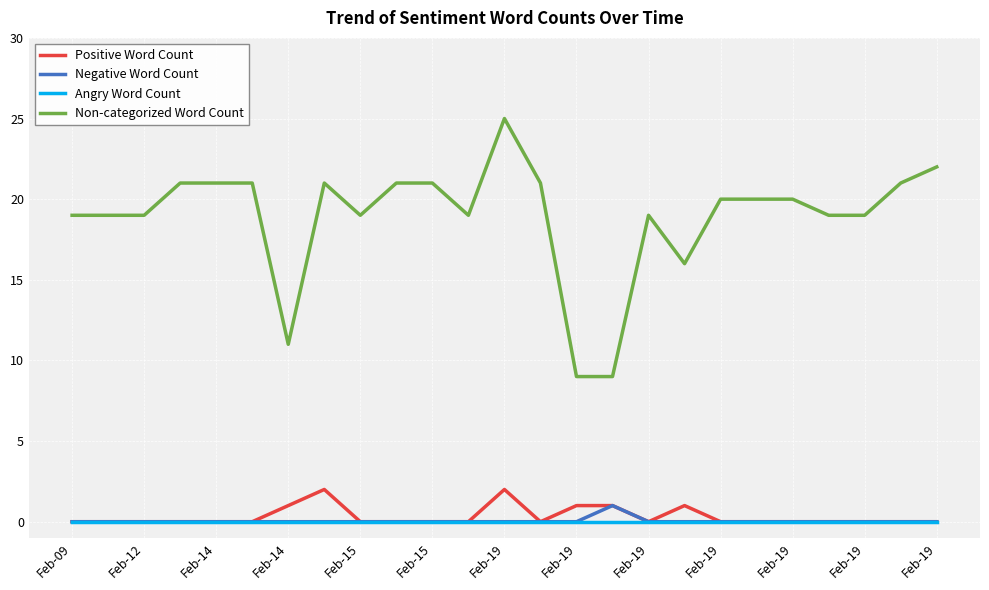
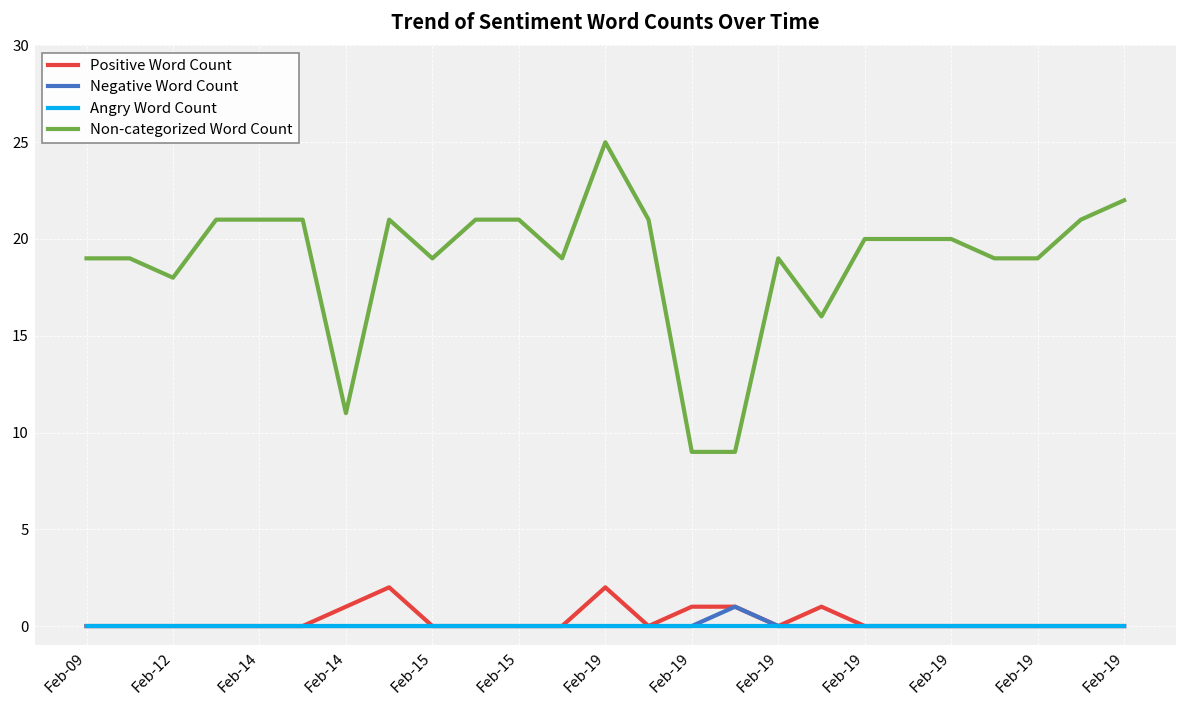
Non-categorized Word Count, Feb-12: 19 -> 18
